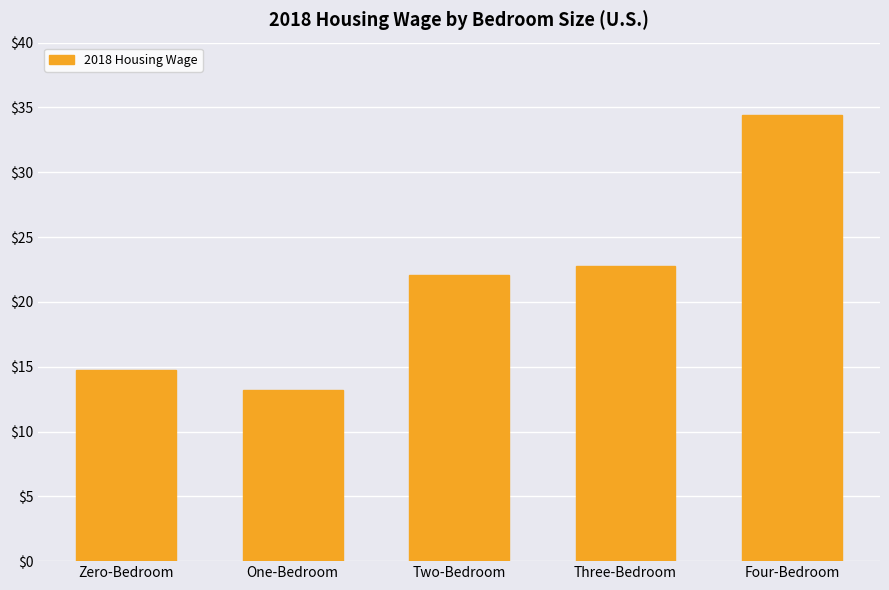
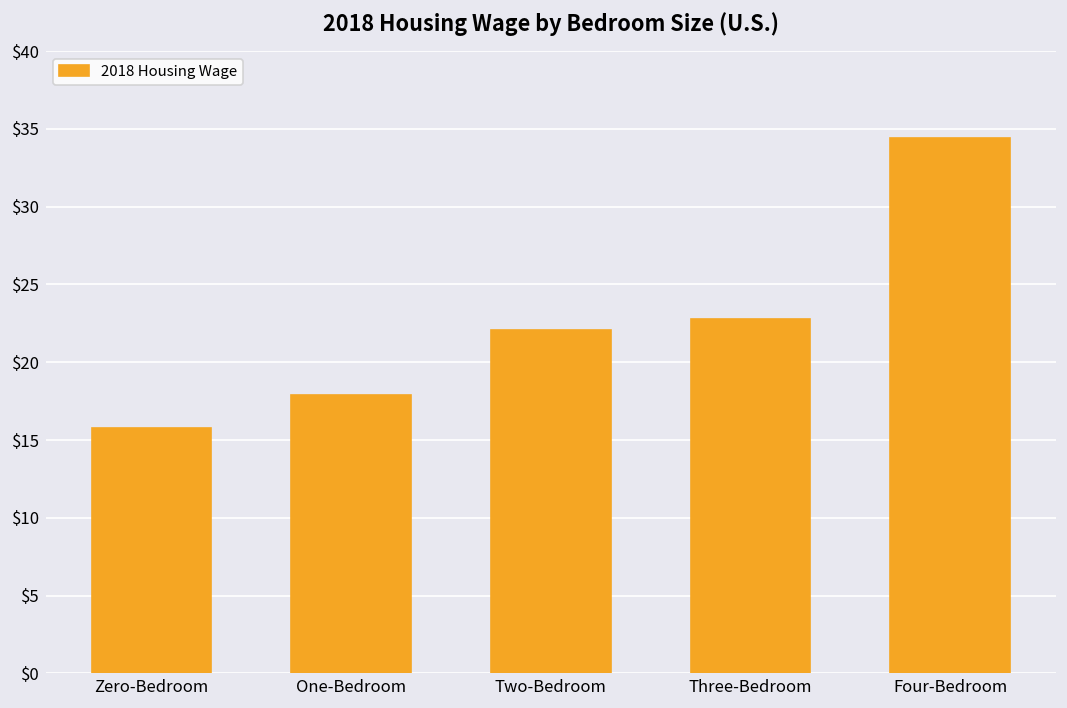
Zero-Bedroom: $14.7 -> $15.8
One-Bedroom: $13.2 -> $17.9
